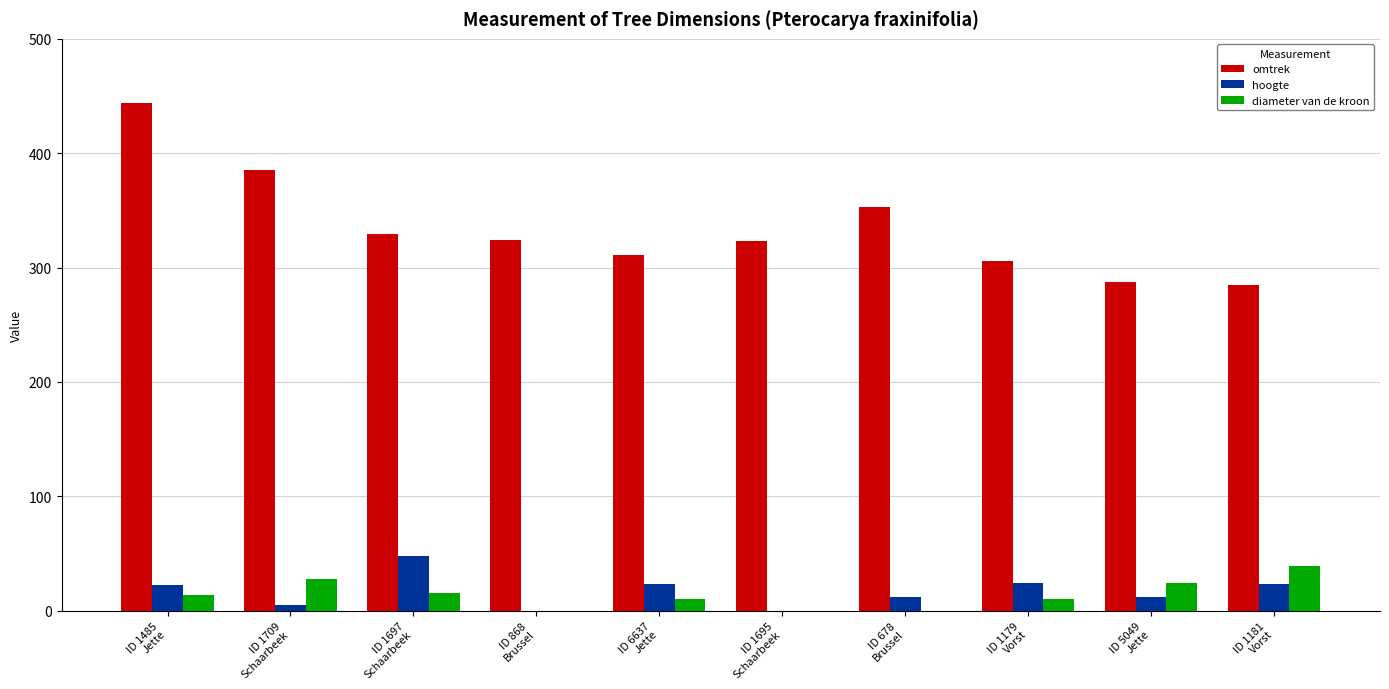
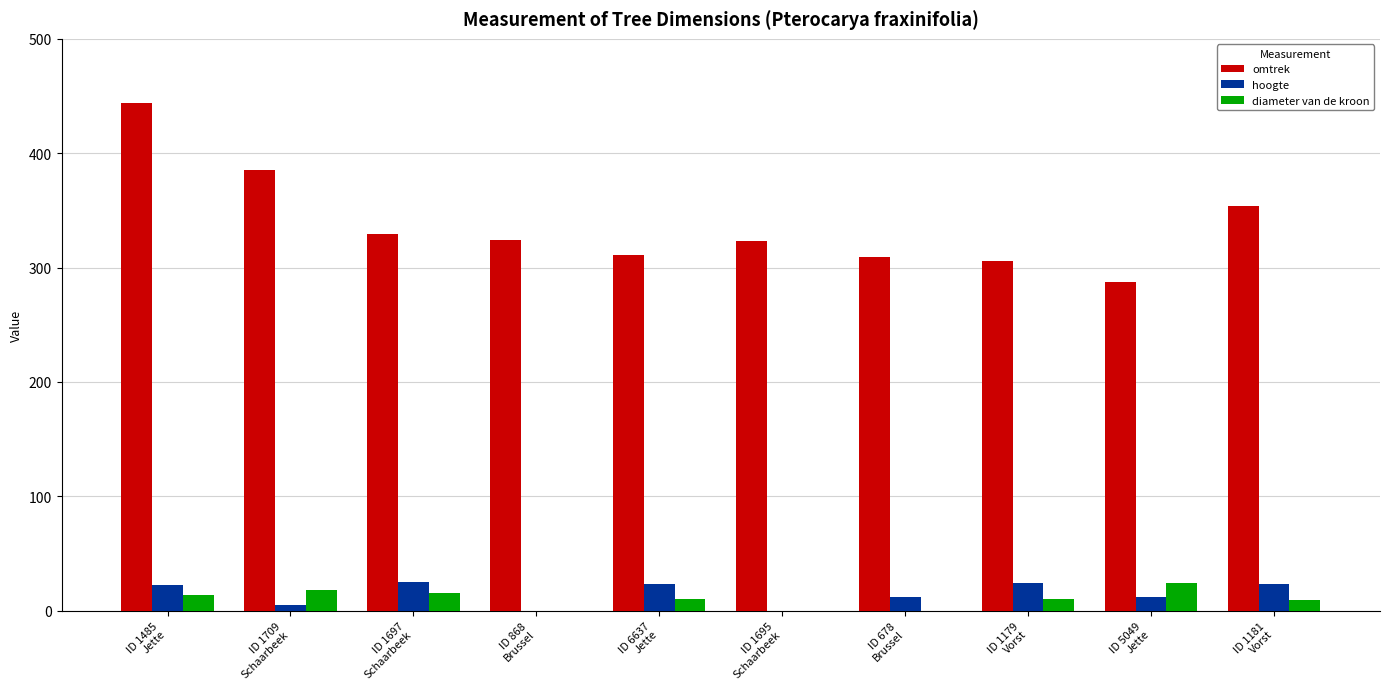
diameter van de kroon, ID 1709 Schaarbeek: 28 -> 18
hoogte, ID 1697 Schaarbeek: 48 -> 25
omtrek, ID 678 Brussel: 353 -> 309
omtrek, ID 1181 Vorst: 285 -> 354
diameter van de kroon, ID 1181 Vorst: 39 -> 9
